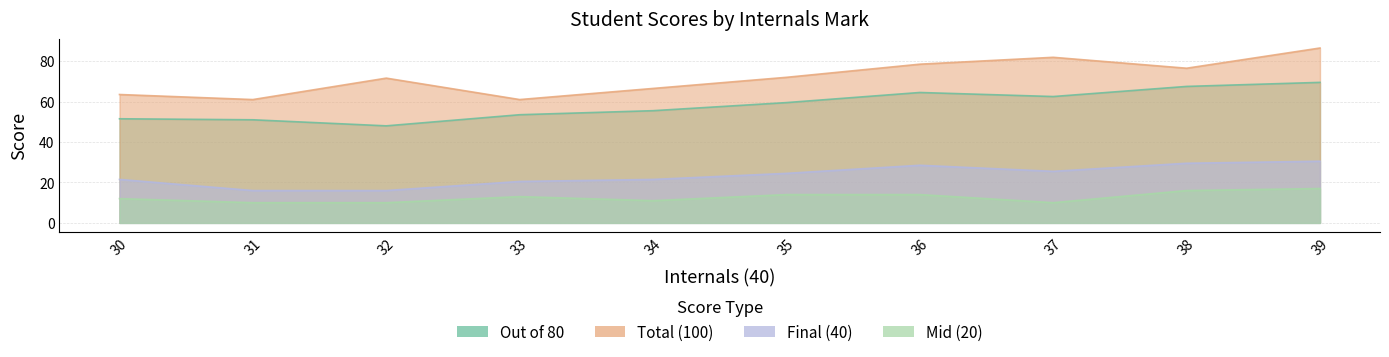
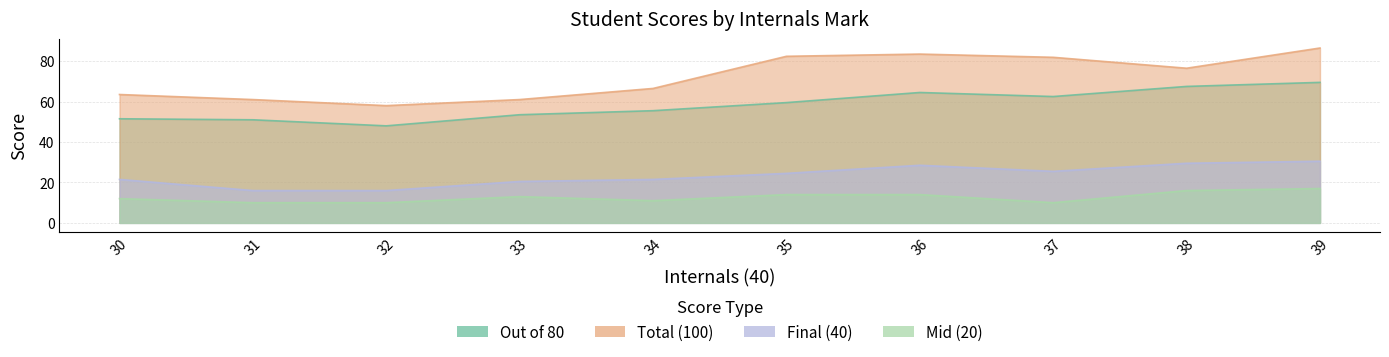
Total (100), 32: 72 -> 58
Total (100), 35: 72 -> 82
Total (100), 36: 79 -> 84
